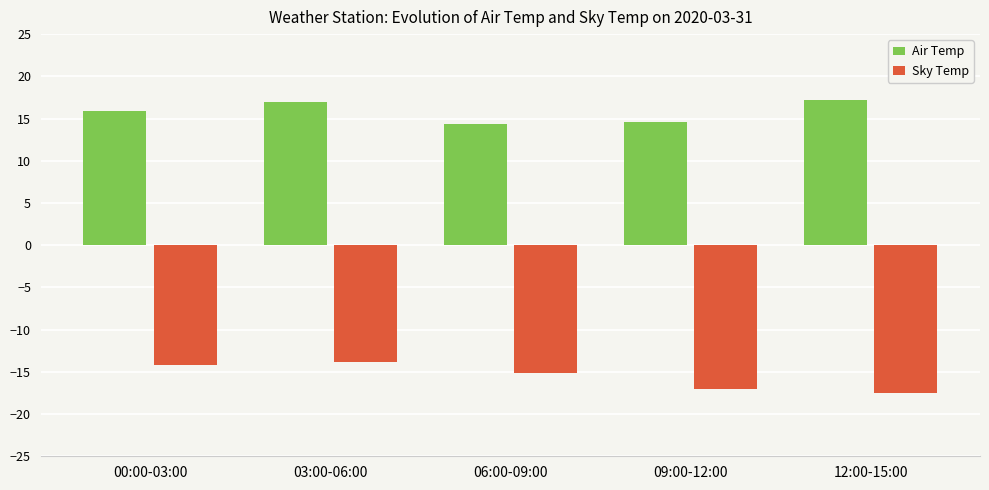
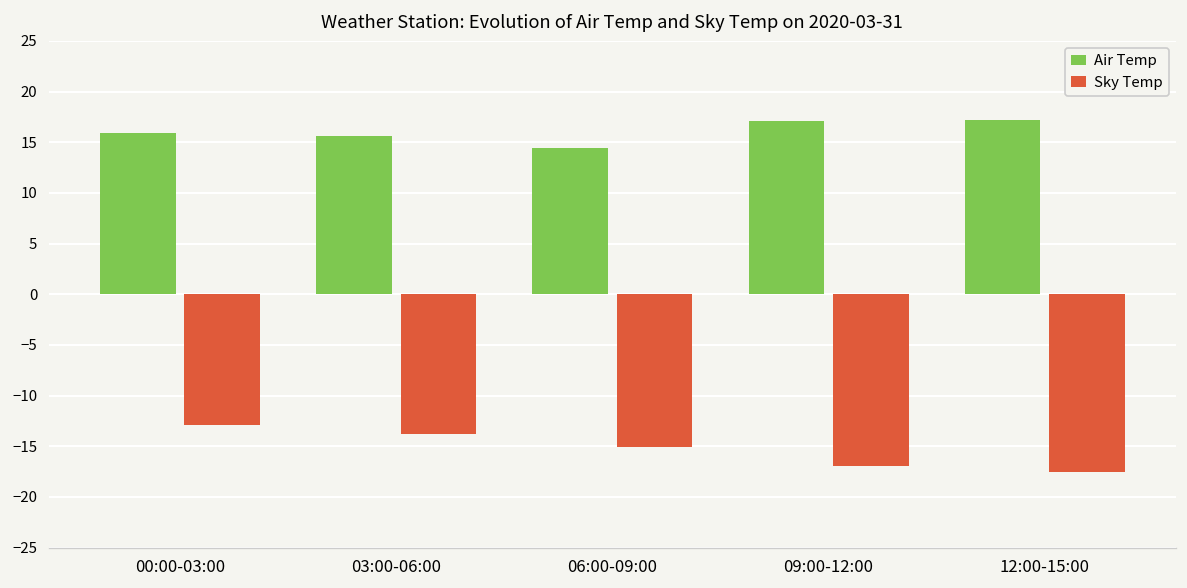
Sky Temp, 00:00-03:00: -14 -> -13
Air Temp, 03:00-06:00: 17 -> 16
Air Temp, 09:00-12:00: 15 -> 17
